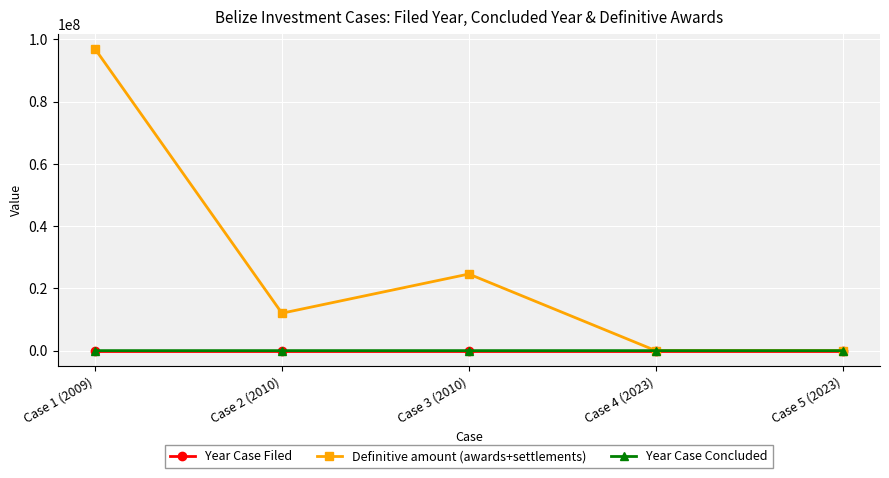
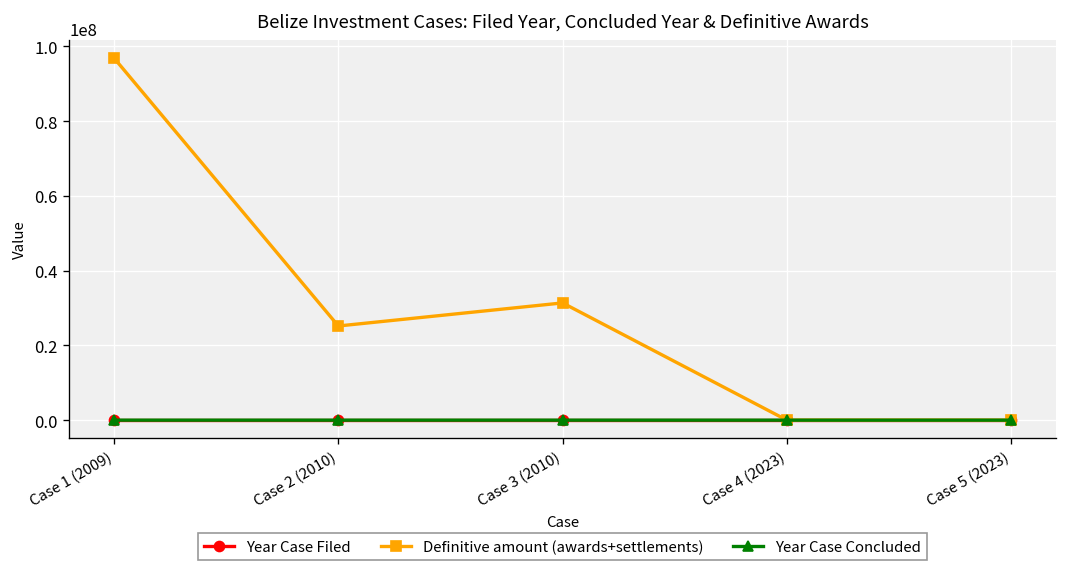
Definitive amount (awards+settlements), Case 2 (2010): 12000000 -> 25000000
Definitive amount (awards+settlements), Case 3 (2010): 25000000 -> 31000000
